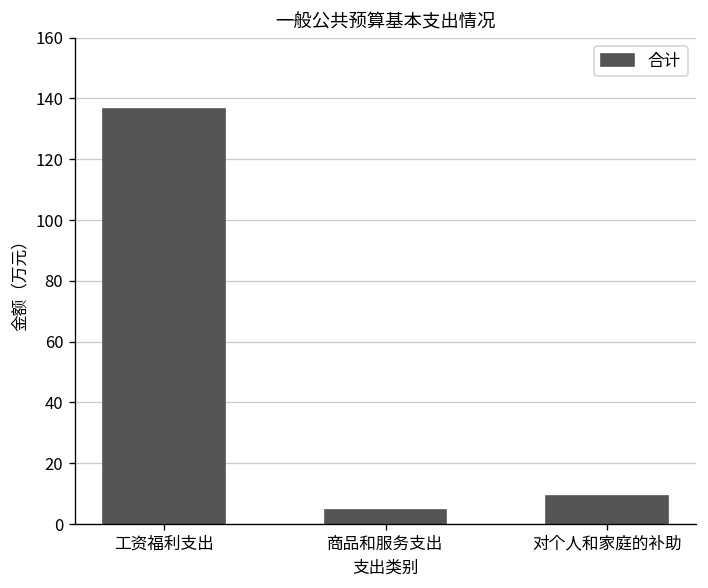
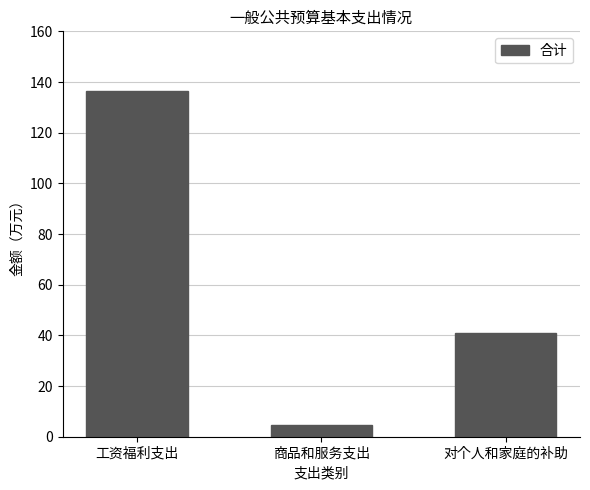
对个人和家庭的补助: 9 -> 41
